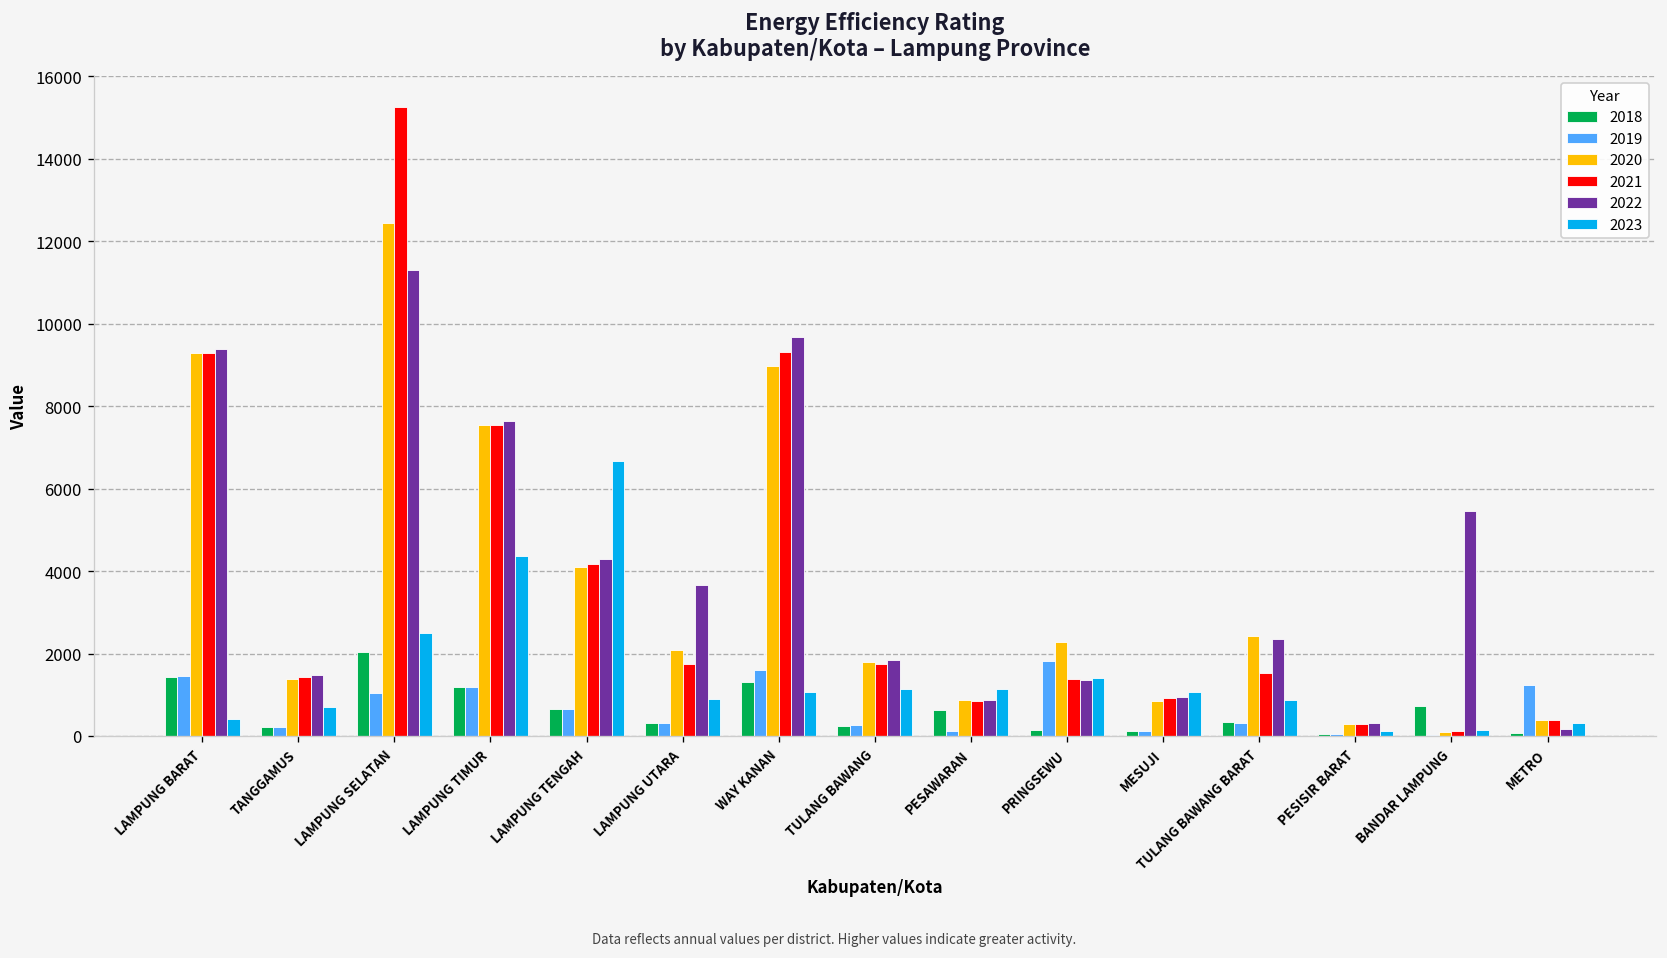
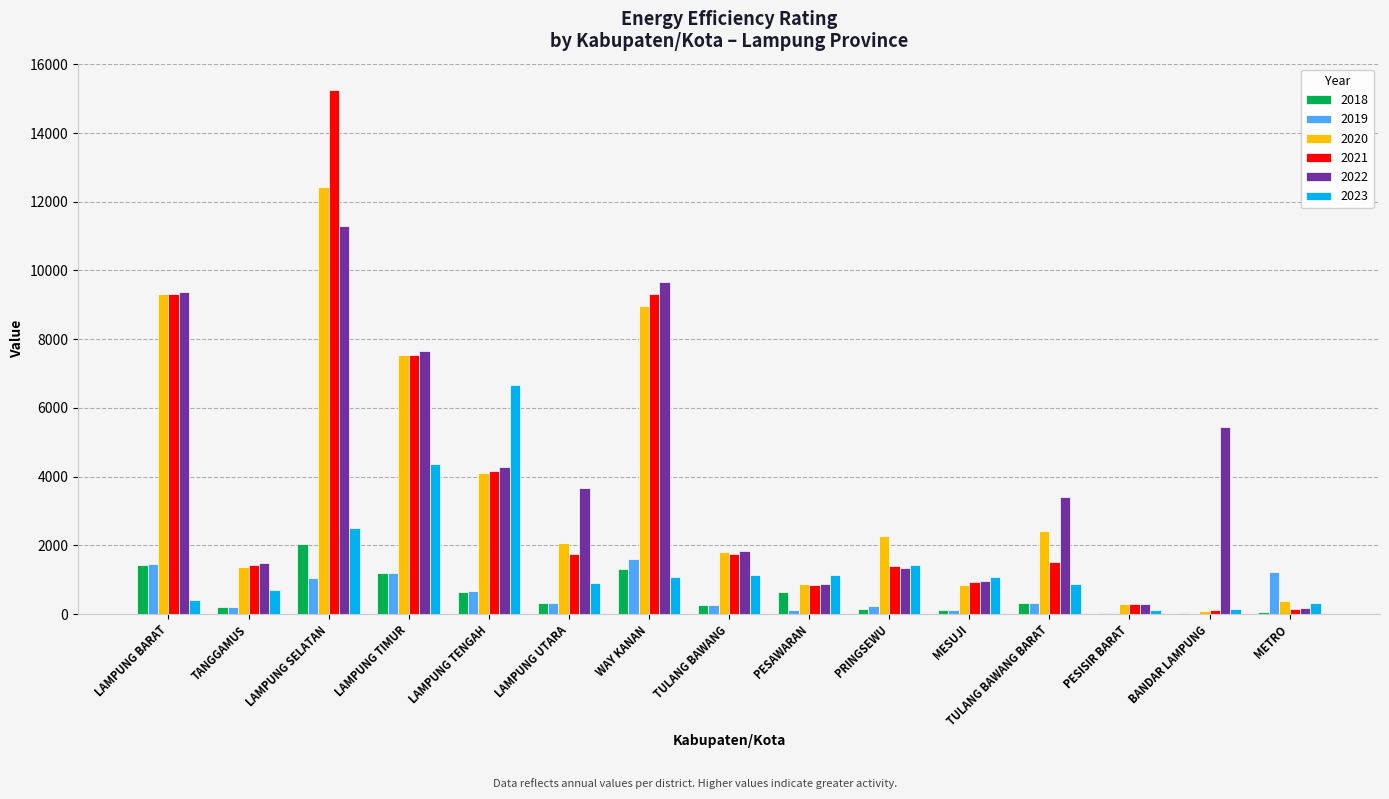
2019, PRINGSEWU: 1800 -> 200
2022, TULANG BAWANG BARAT: 2400 -> 3400
2018, BANDAR LAMPUNG: 700 -> 0
2021, METRO: 400 -> 100
